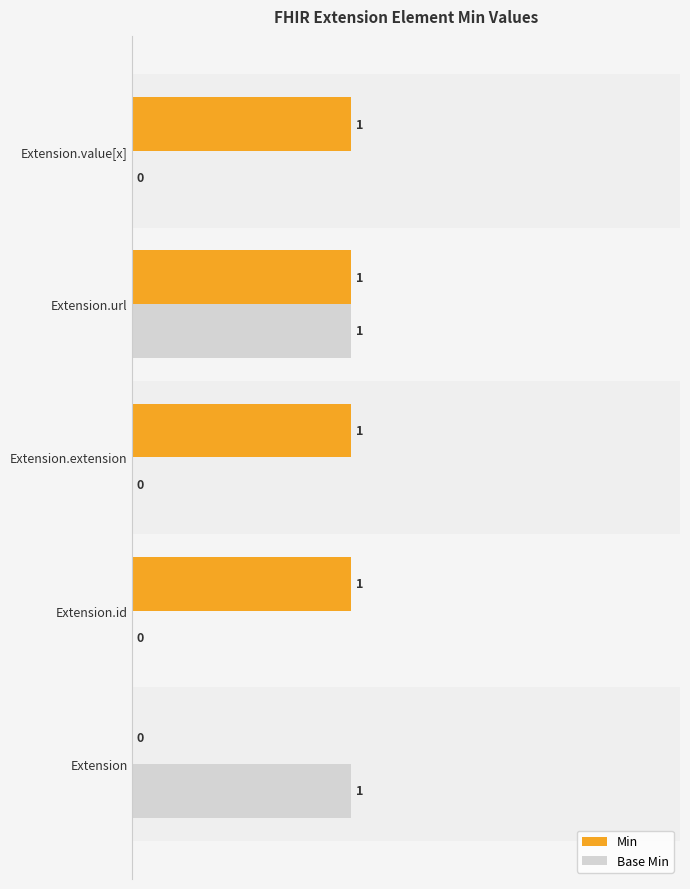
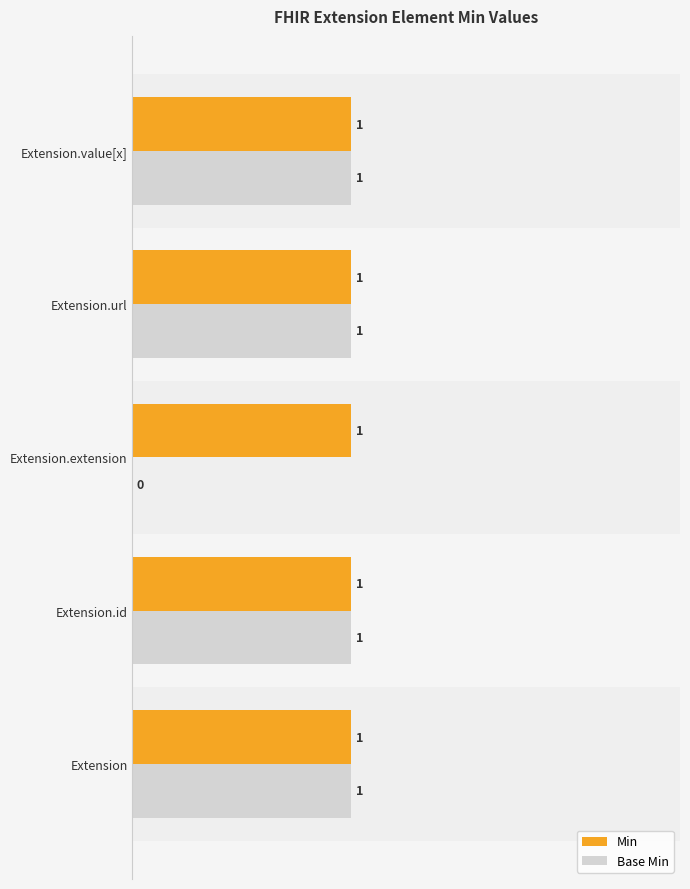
Base Min, Extension.value[x]: 0 -> 1
Base Min, Extension.id: 0 -> 1
Min, Extension: 0 -> 1
